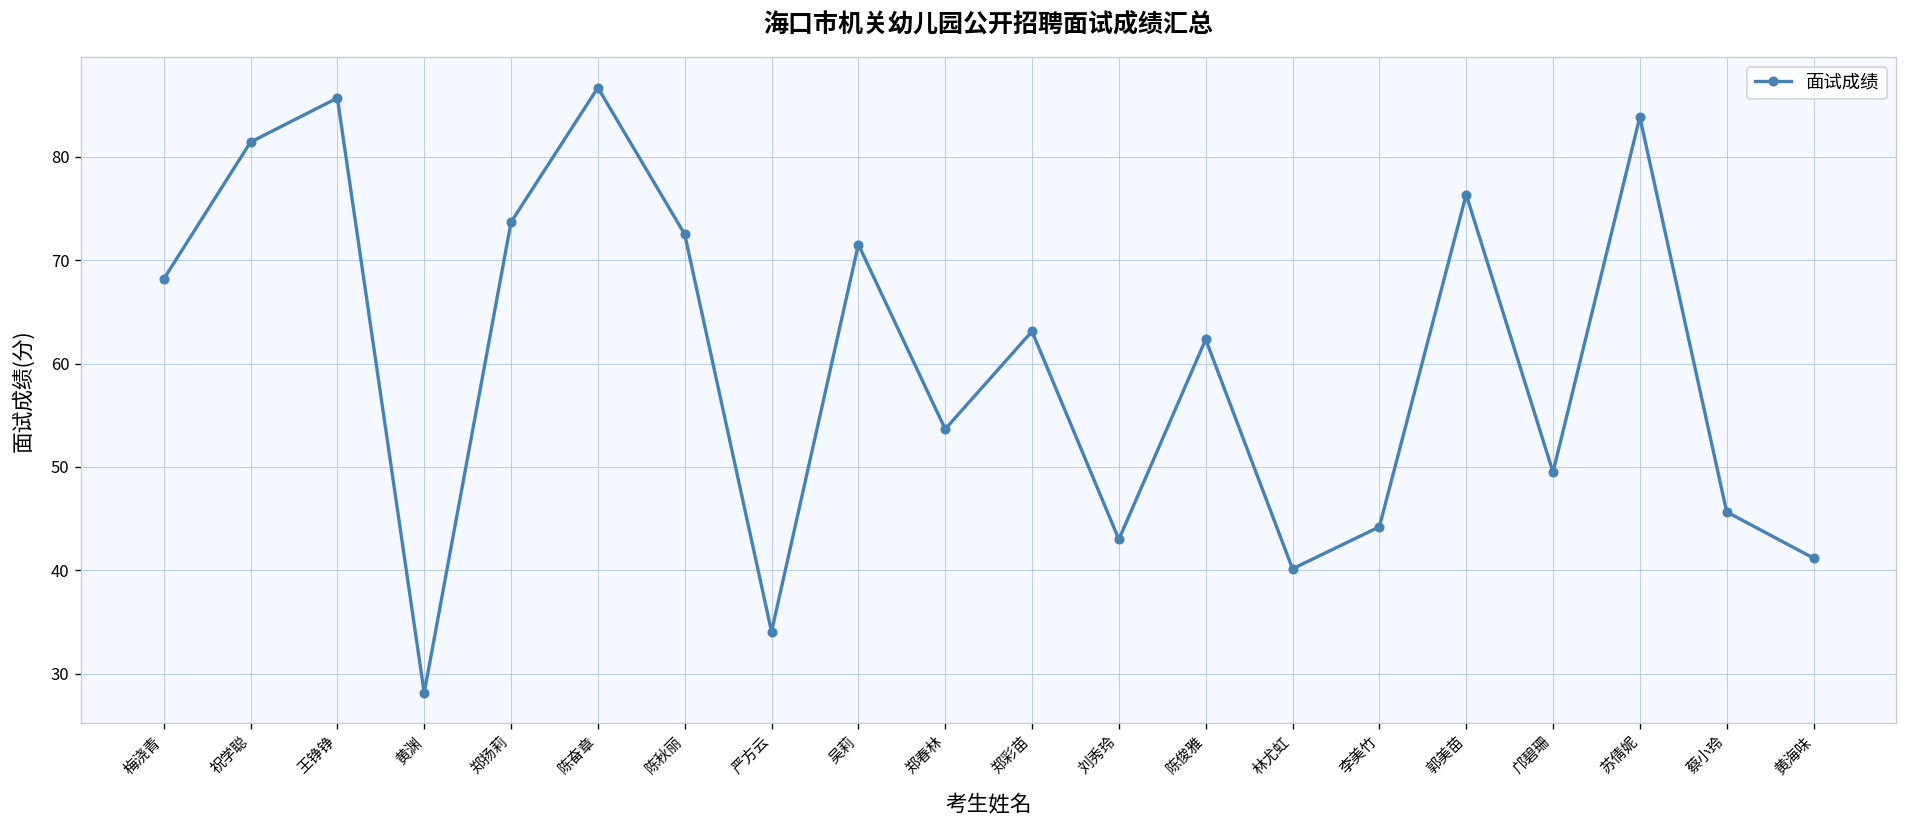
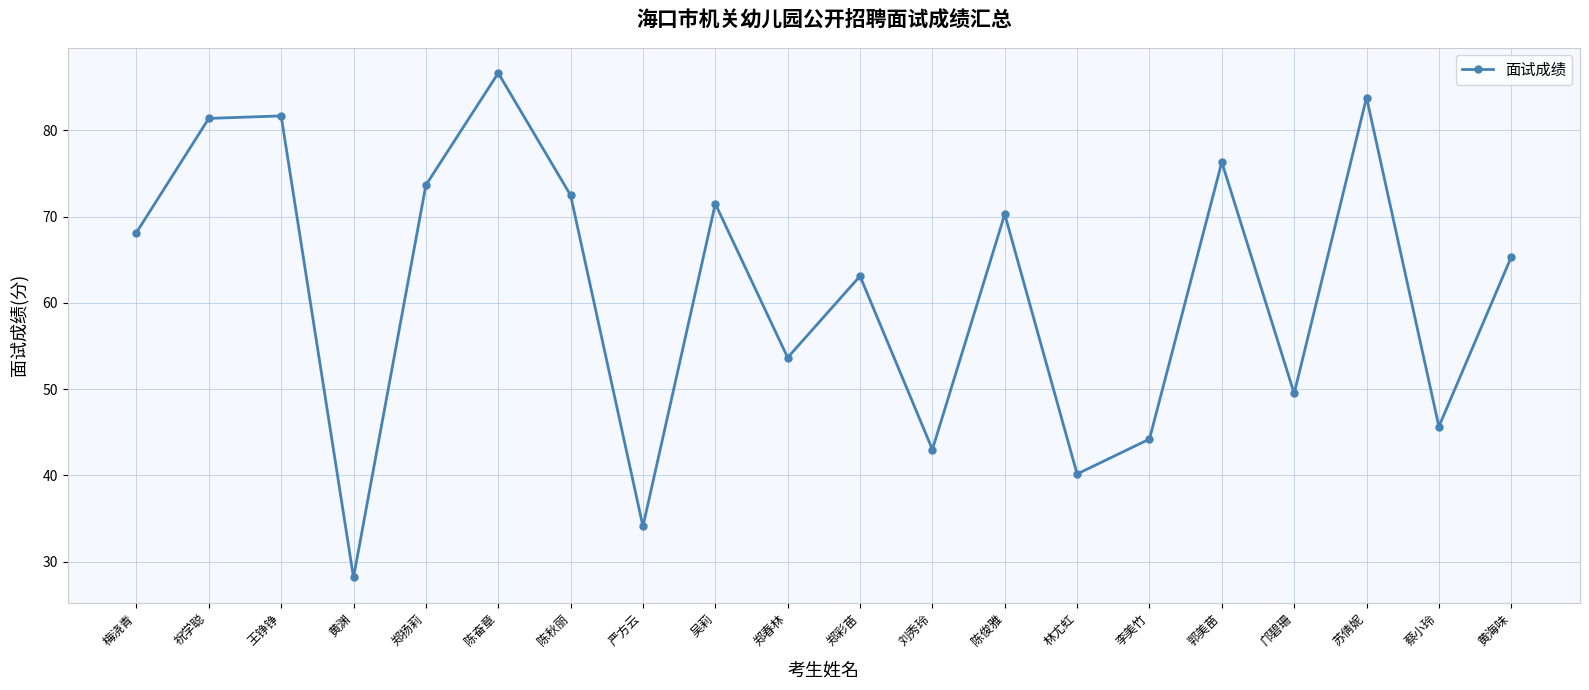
王铮铮: 86 -> 82
陈俊雅: 62 -> 70
黄海味: 41 -> 65
